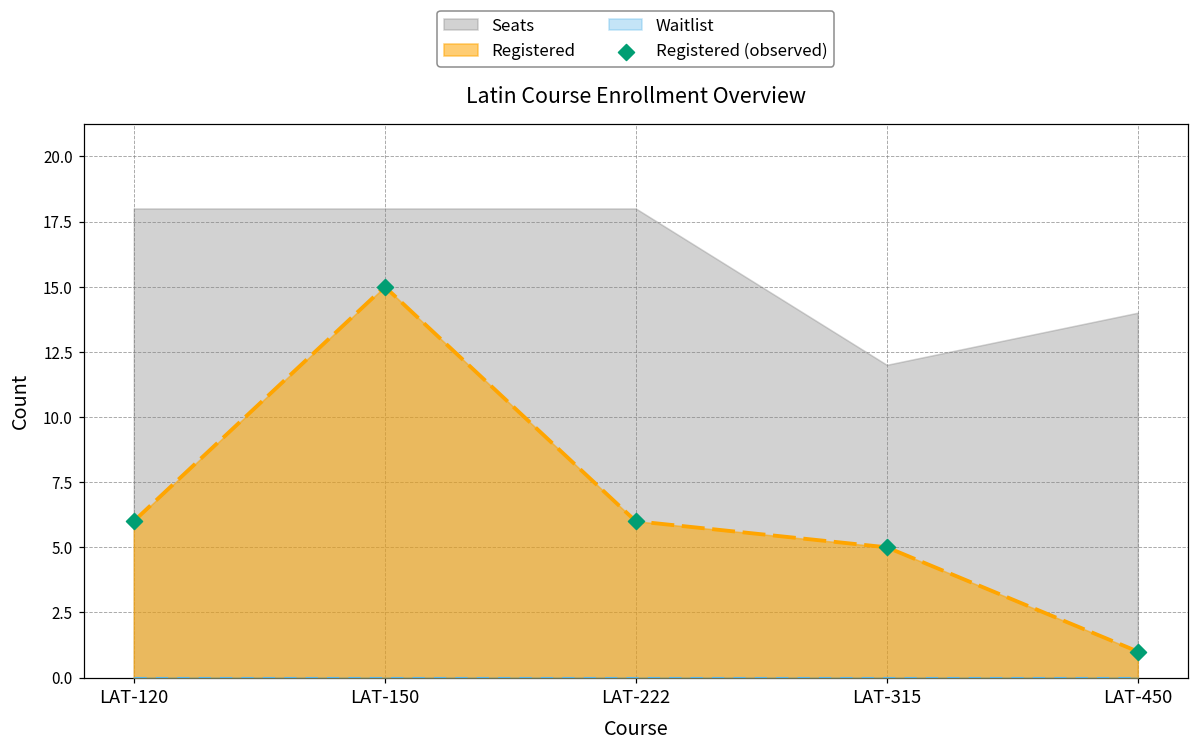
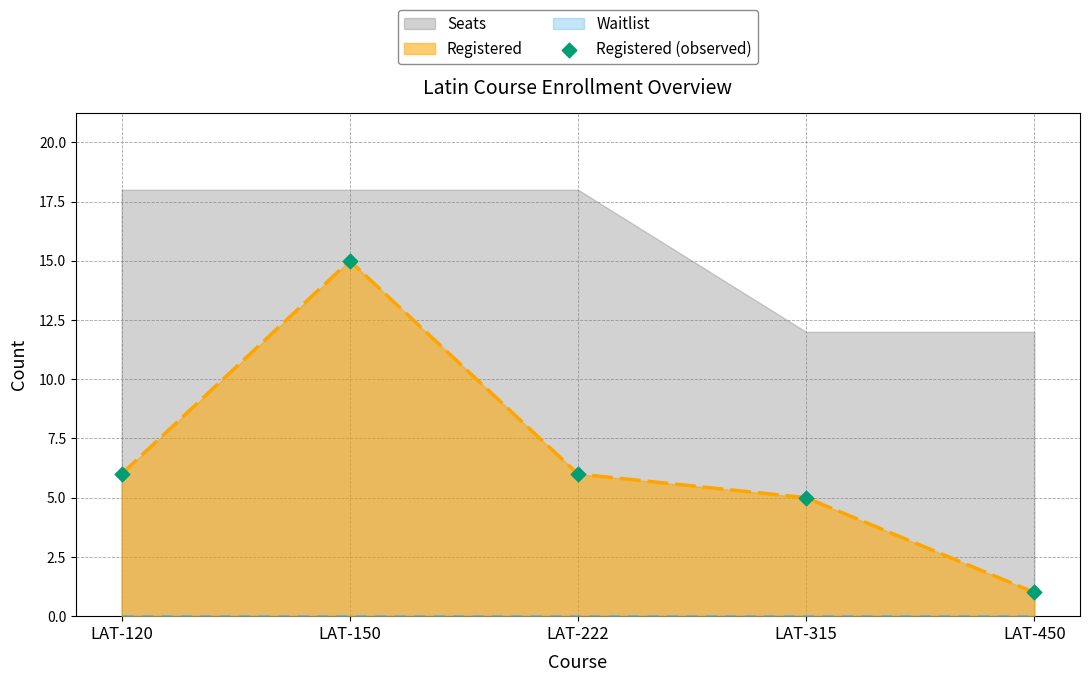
Seats, LAT-450: 14 -> 12
